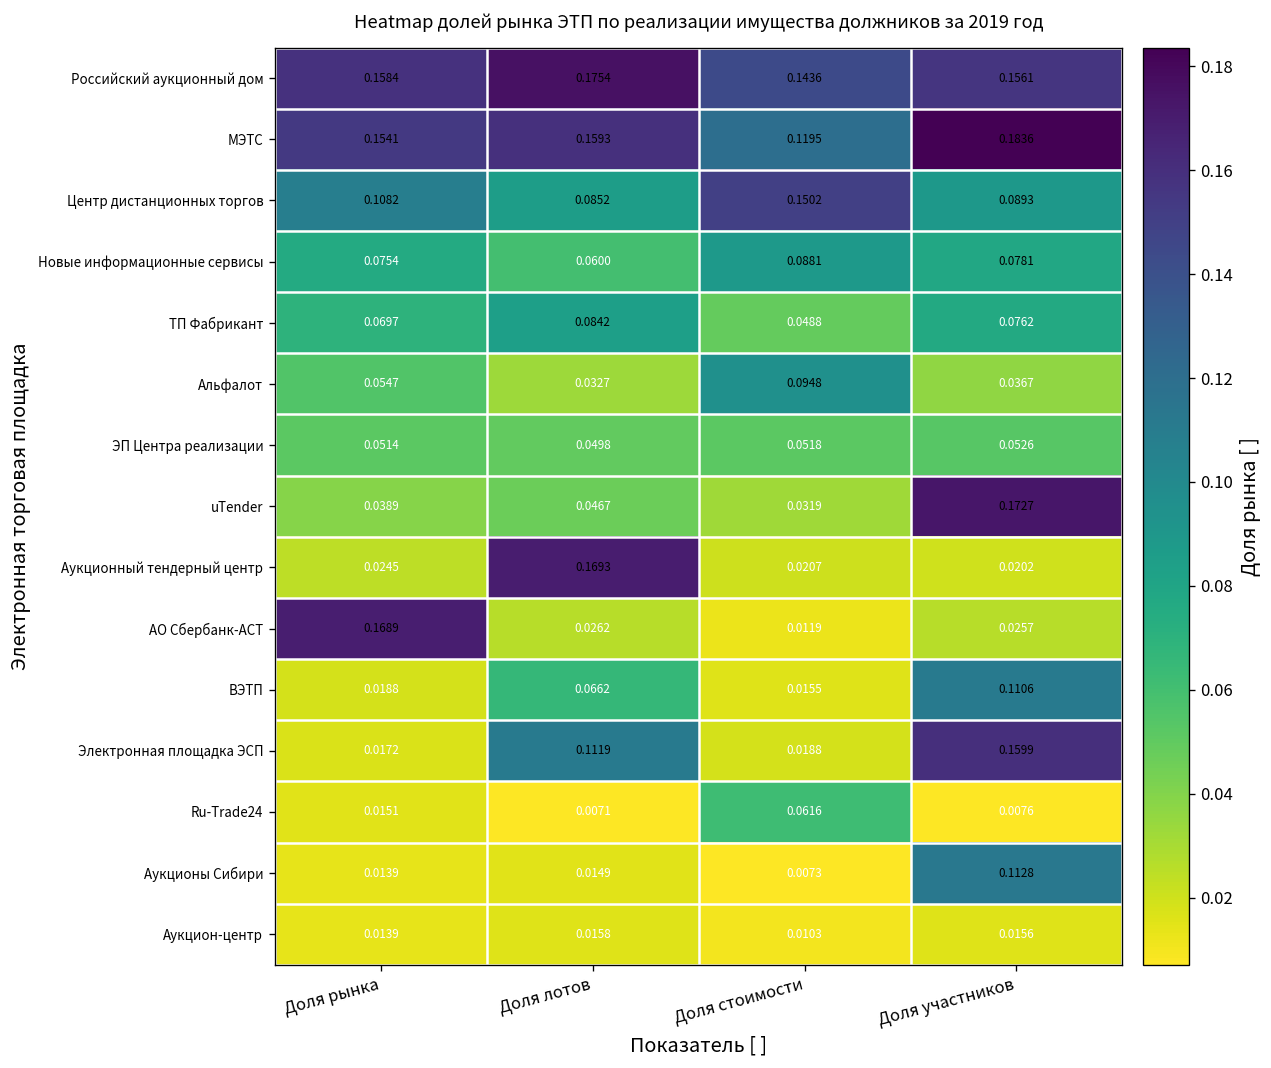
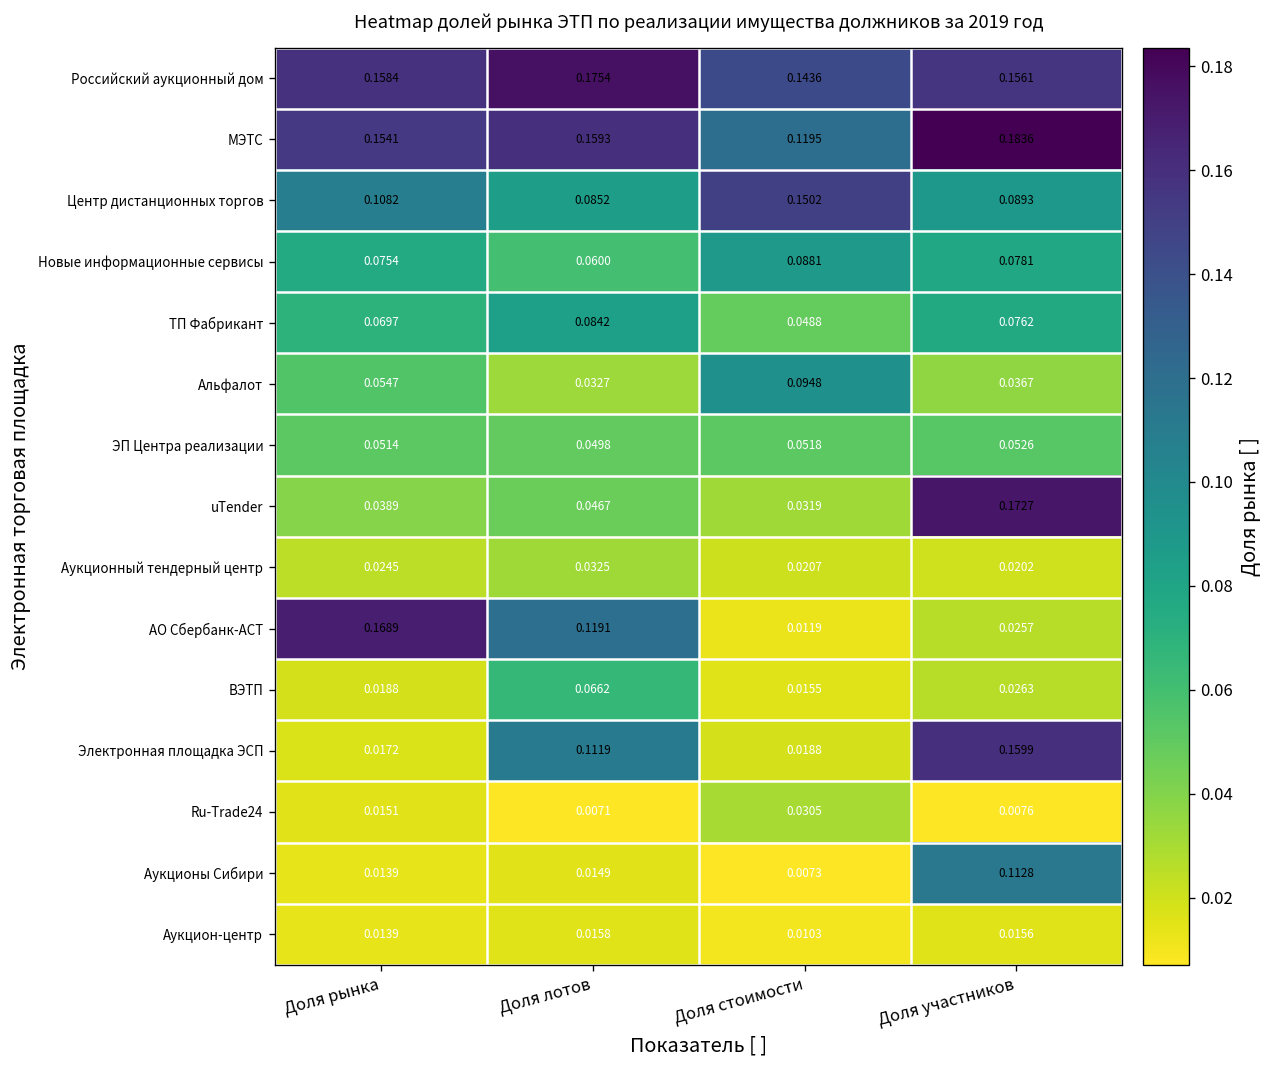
Аукционный тендерный центр, Доля лотов: 0.1693 -> 0.0325
АО Сбербанк-АСТ, Доля лотов: 0.0262 -> 0.1191
ВЭТП, Доля участников: 0.1106 -> 0.0263
Ru-Trade24, Доля стоимости: 0.0616 -> 0.0305
